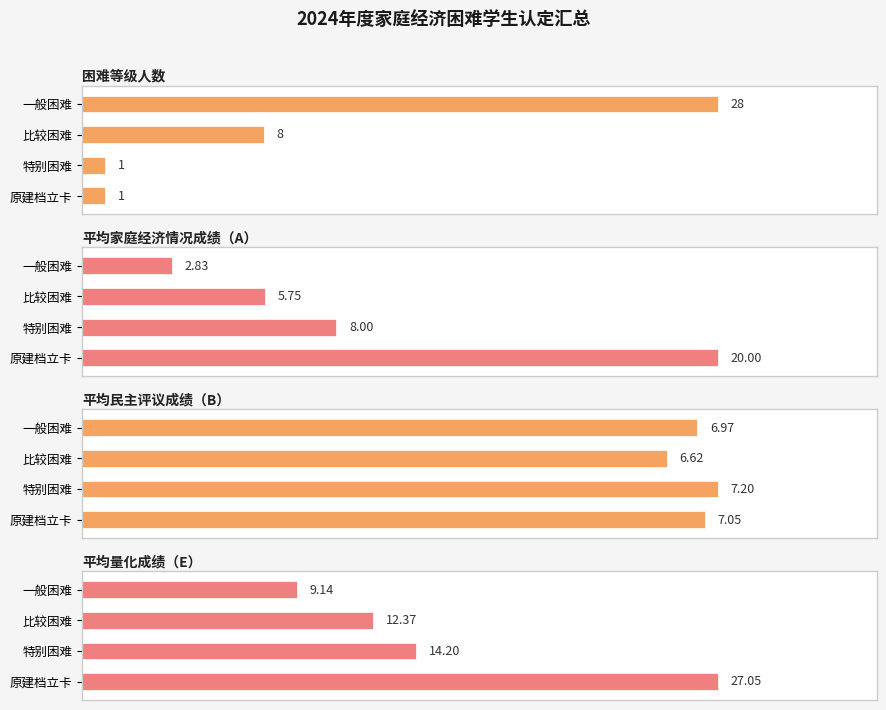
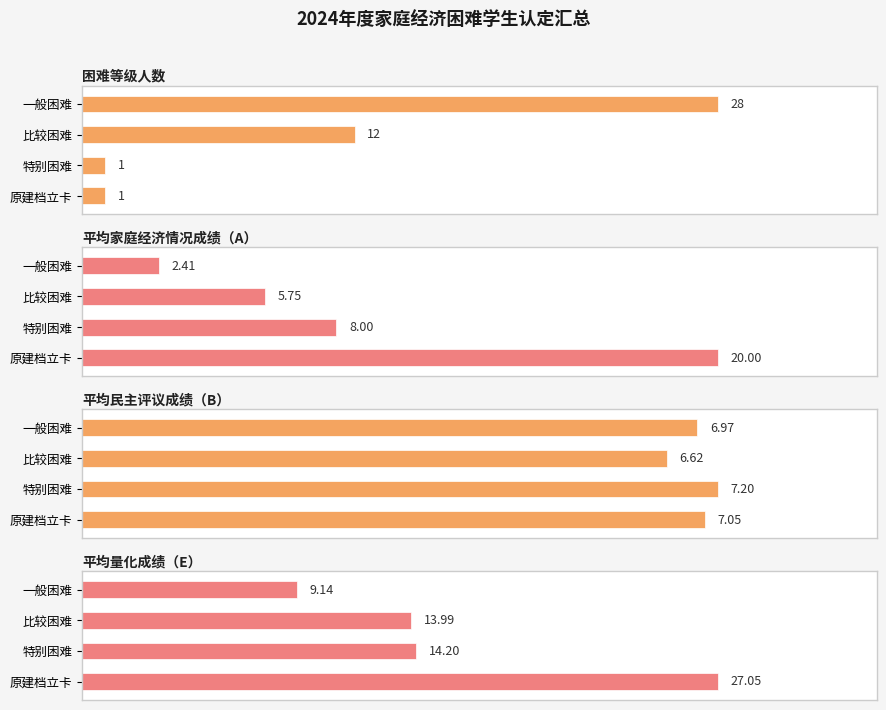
困难等级人数, 比较困难: 8 -> 12
平均家庭经济情况成绩（A）, 一般困难: 2.83 -> 2.41
平均量化成绩（E）, 比较困难: 12.37 -> 13.99
